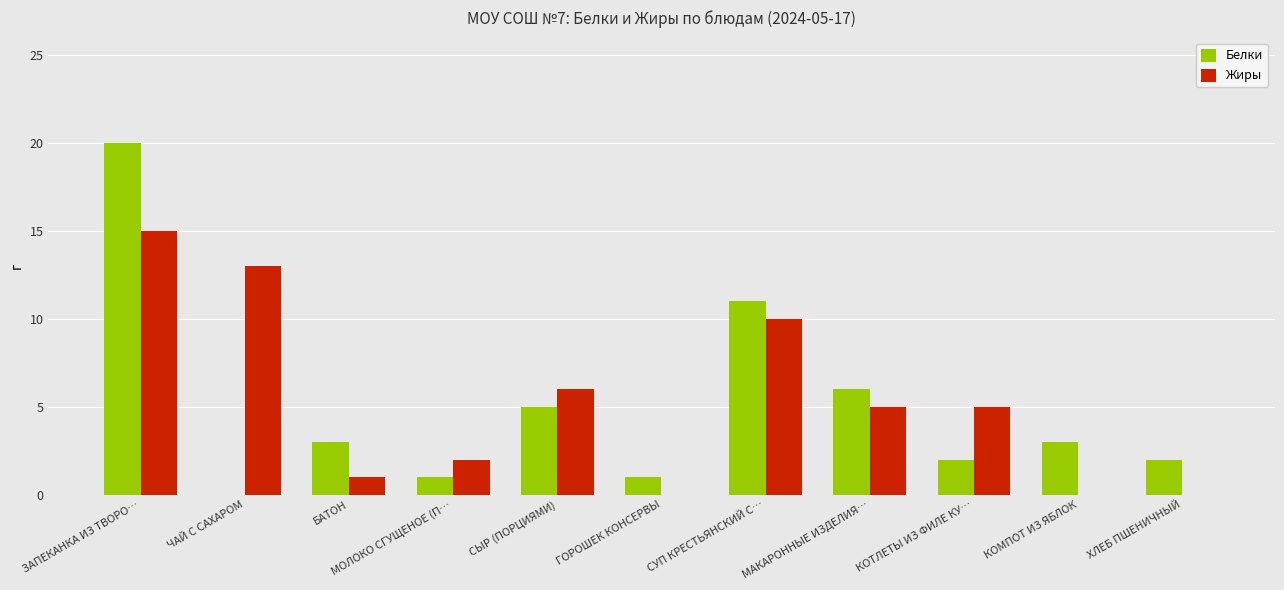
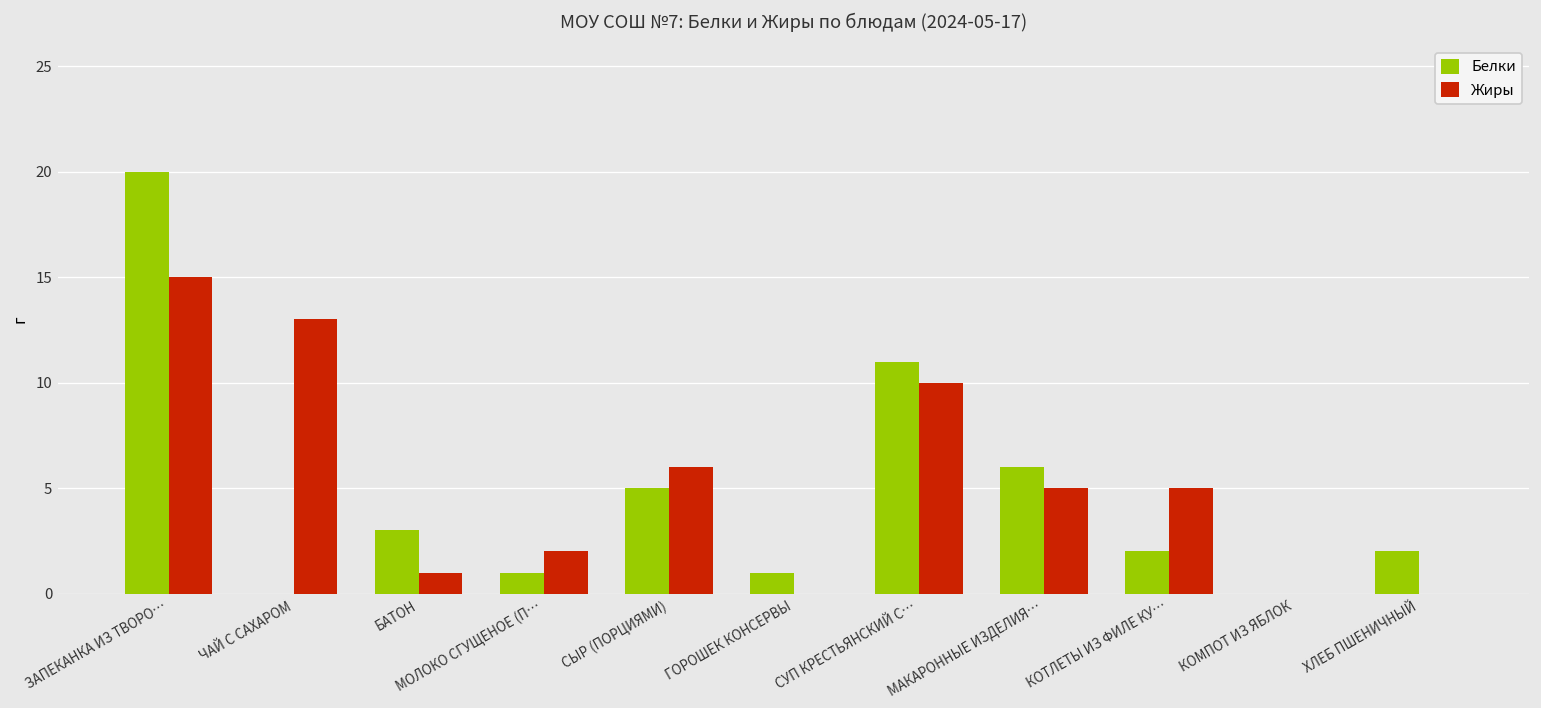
Белки, КОМПОТ ИЗ ЯБЛОК: 3 -> 0
